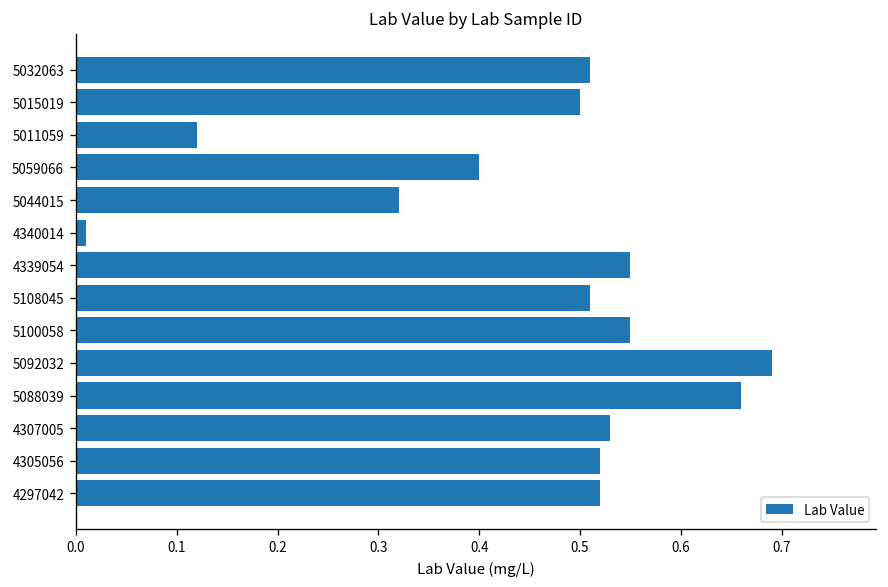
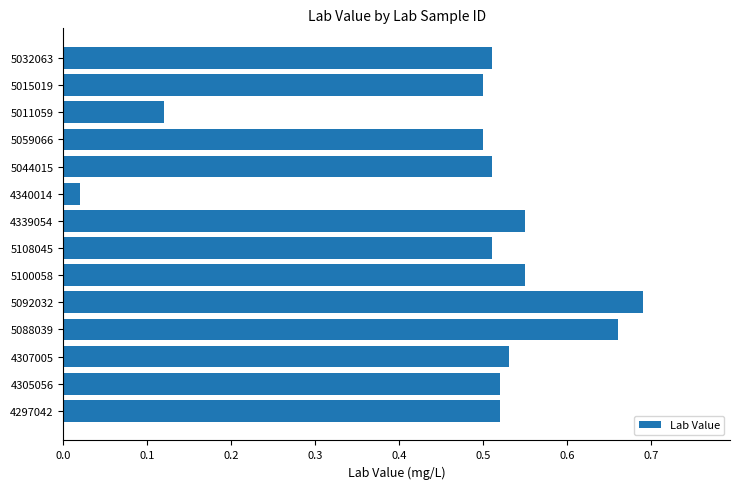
5059066: 0.4 -> 0.5
5044015: 0.32 -> 0.51
4340014: 0.01 -> 0.02
